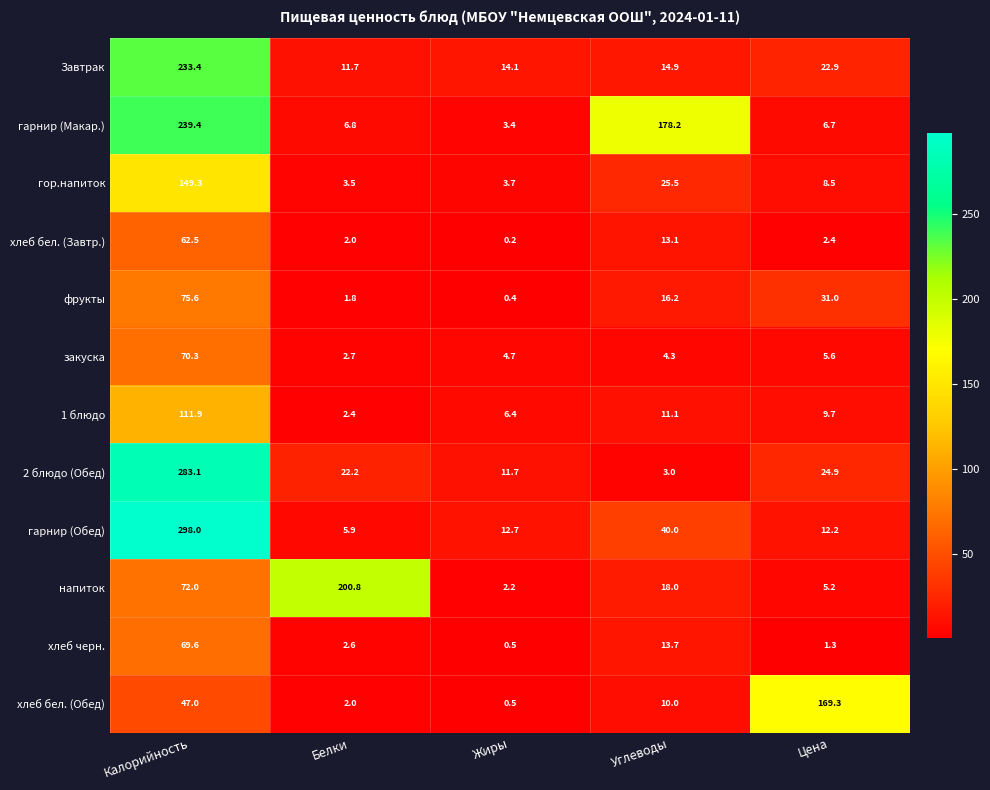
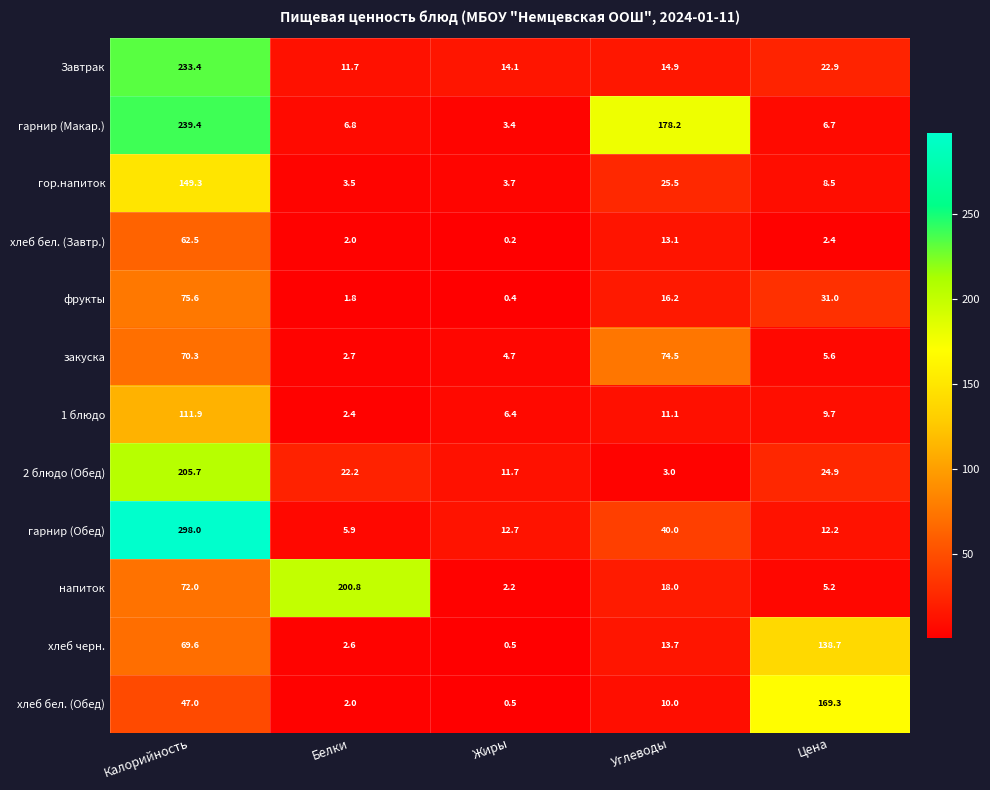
закуска, Углеводы: 4.3 -> 74.5
2 блюдо (Обед), Калорийность: 283.1 -> 205.7
хлеб черн., Цена: 1.3 -> 138.7
